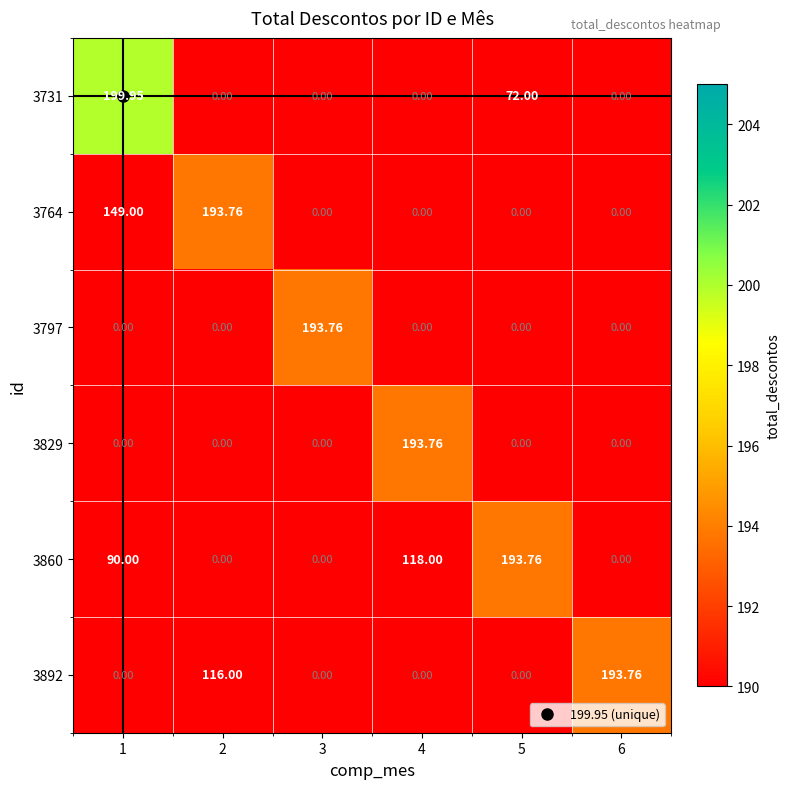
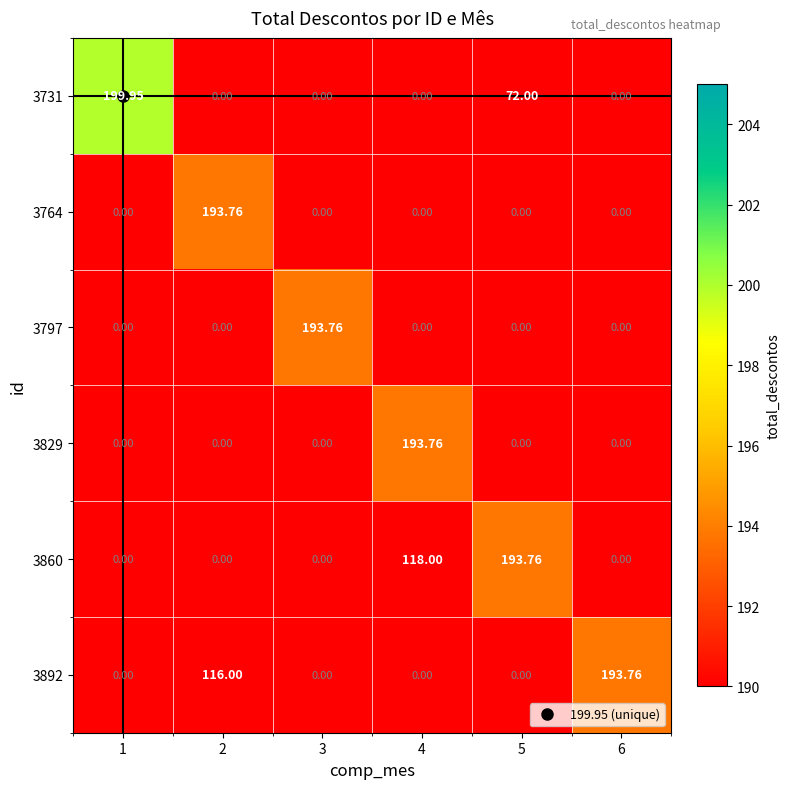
3764, 1: 149.00 -> 0.00
3860, 1: 90.00 -> 0.00
